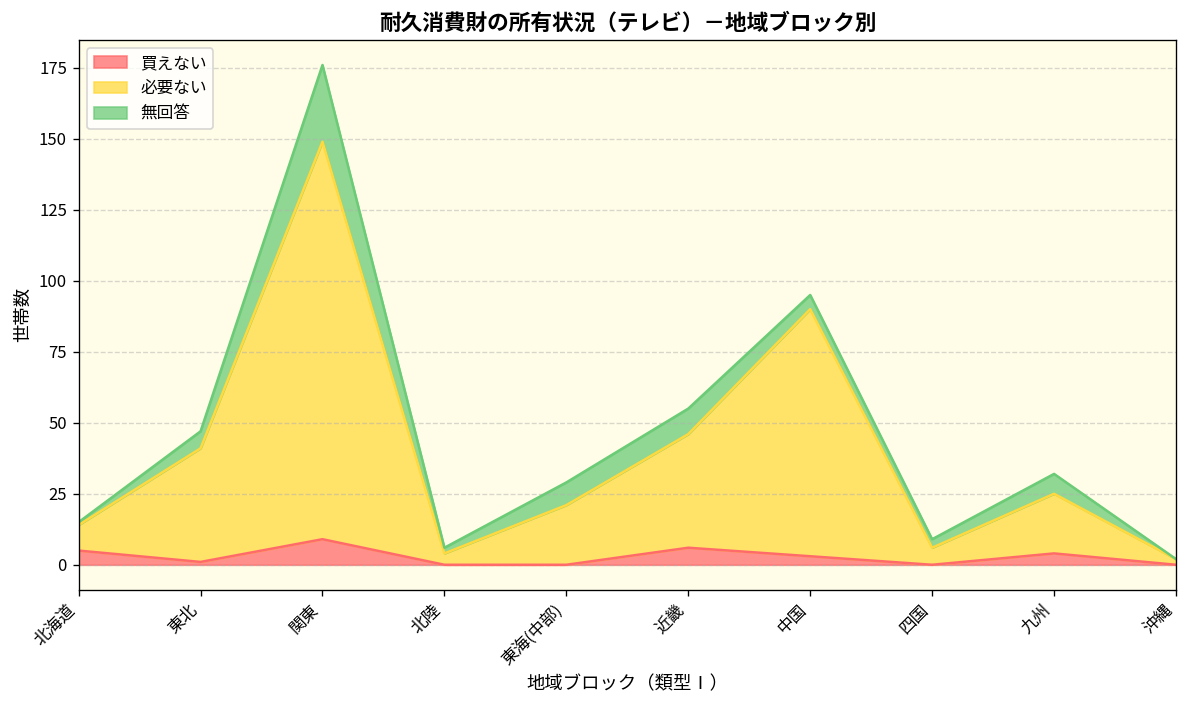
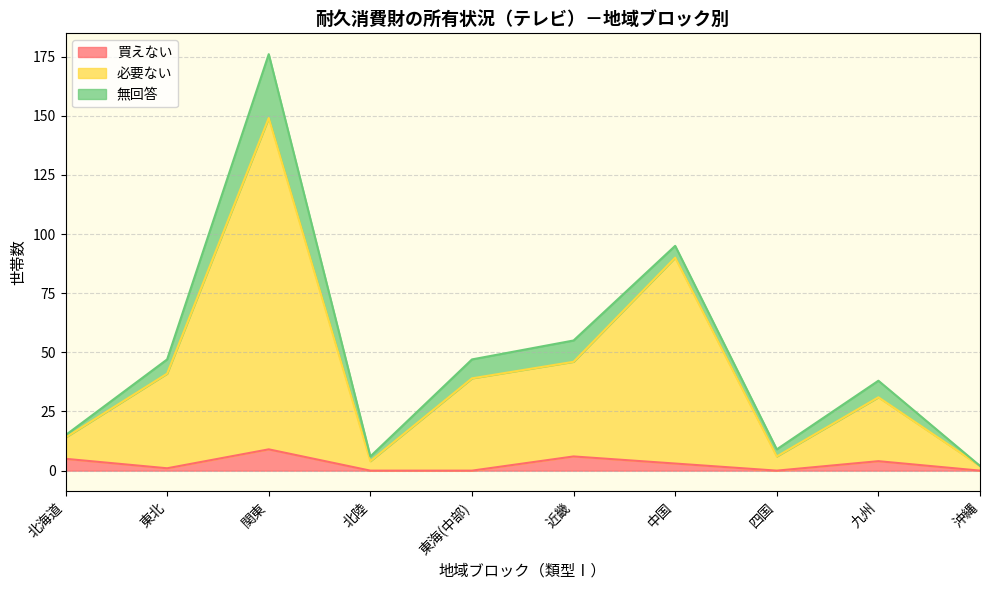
必要ない, 東海(中部): 21 -> 39
必要ない, 九州: 21 -> 27
